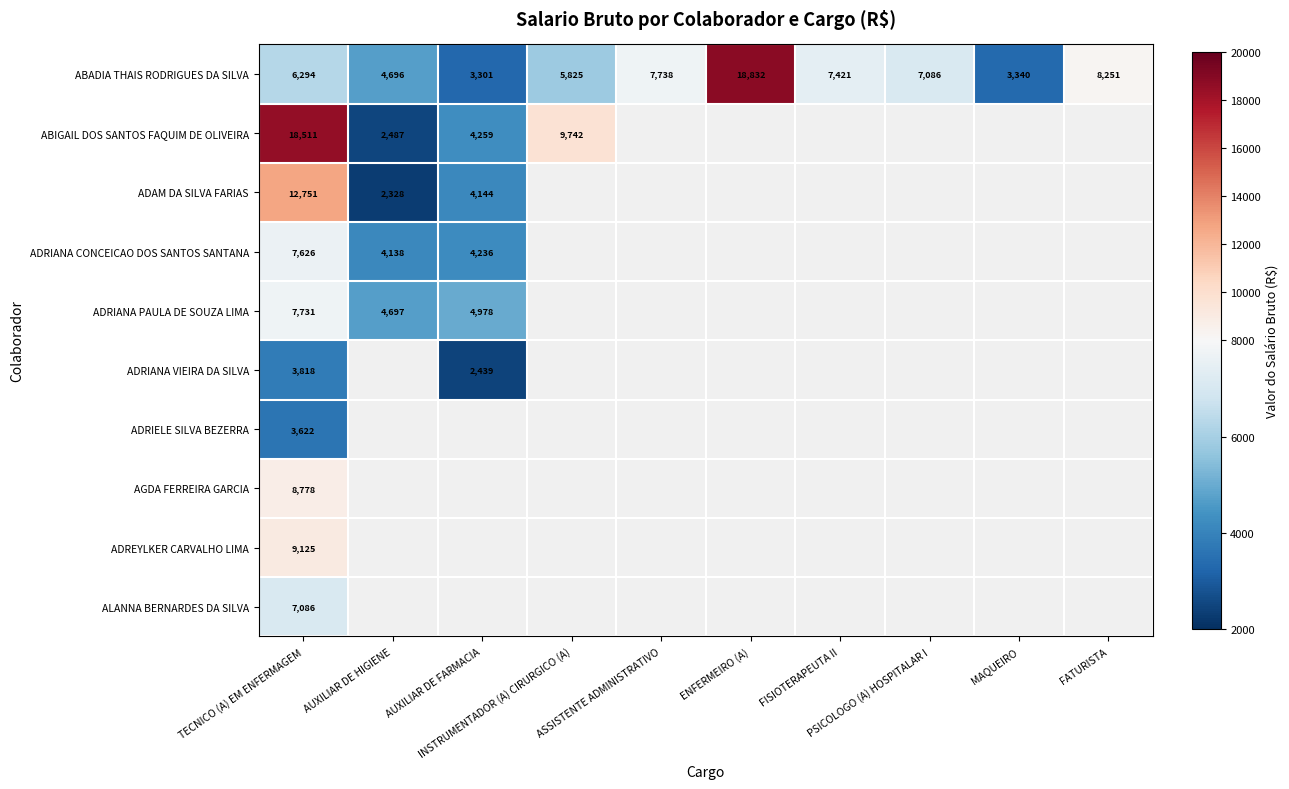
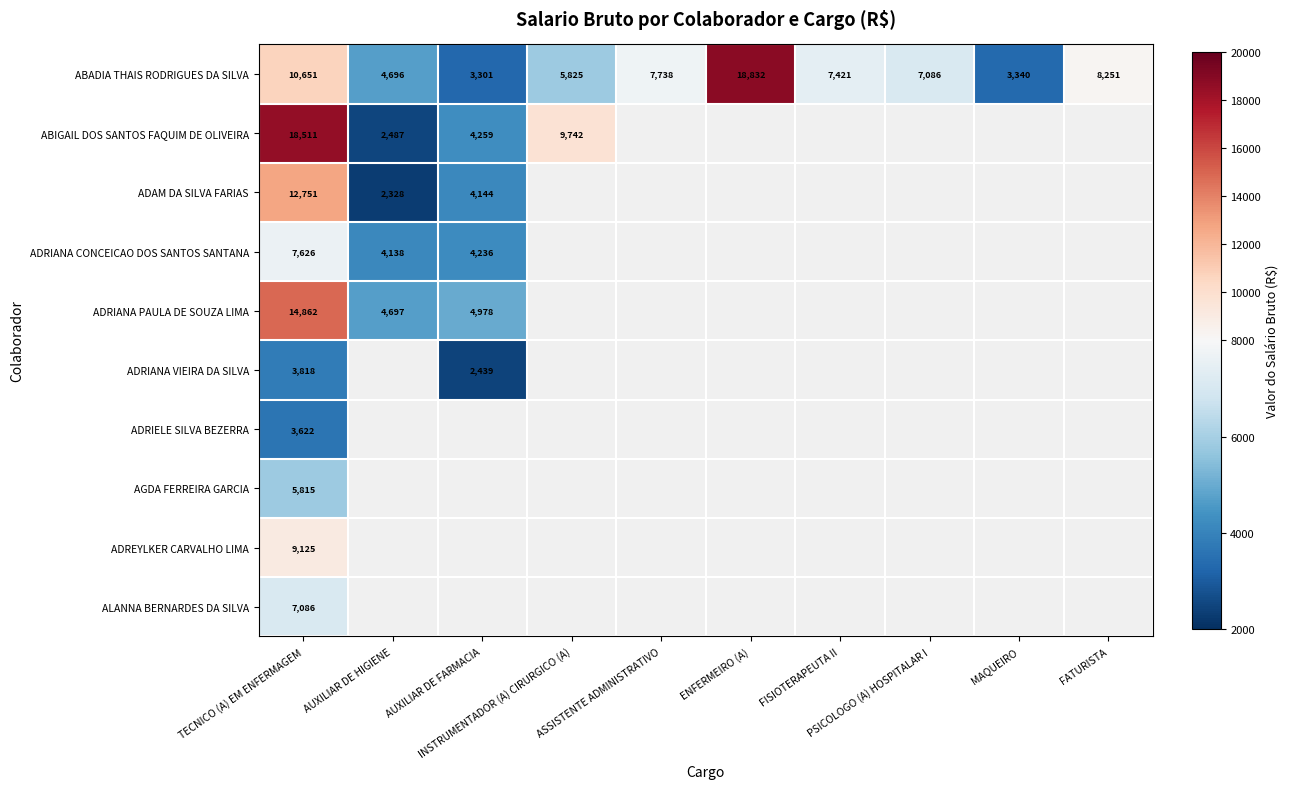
ABADIA THAIS RODRIGUES DA SILVA, TECNICO (A) EM ENFERMAGEM: 6,294 -> 10,651
ADRIANA PAULA DE SOUZA LIMA, TECNICO (A) EM ENFERMAGEM: 7,731 -> 14,862
AGDA FERREIRA GARCIA, TECNICO (A) EM ENFERMAGEM: 8,778 -> 5,815
